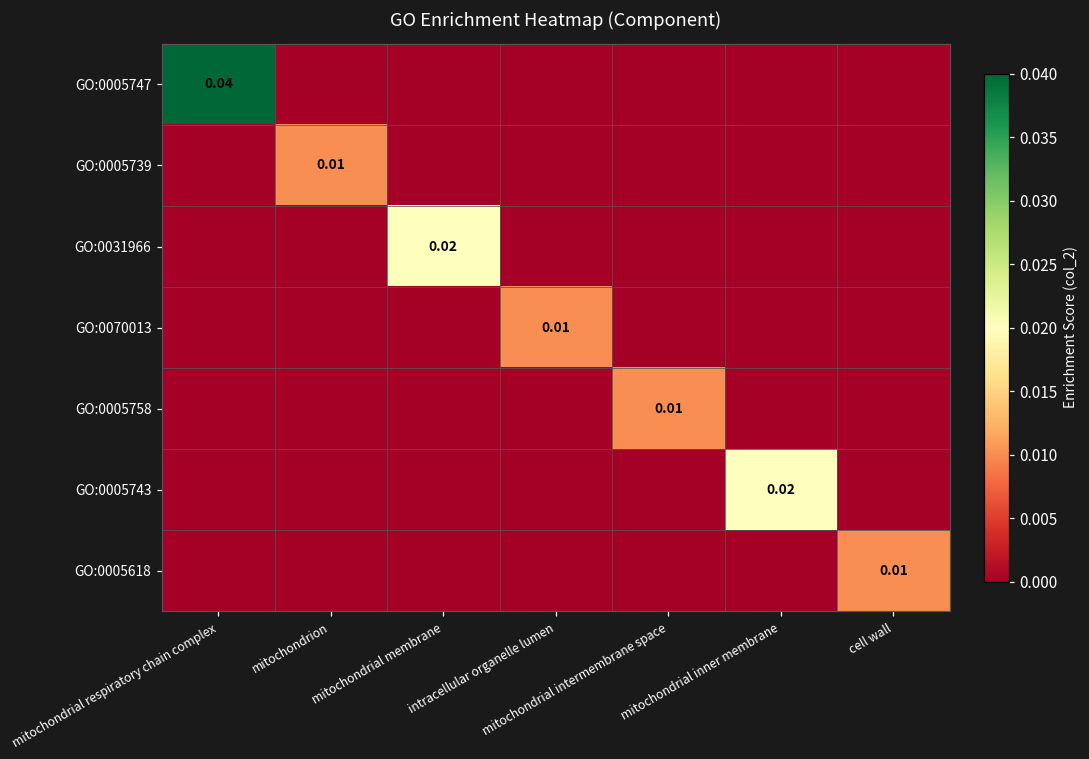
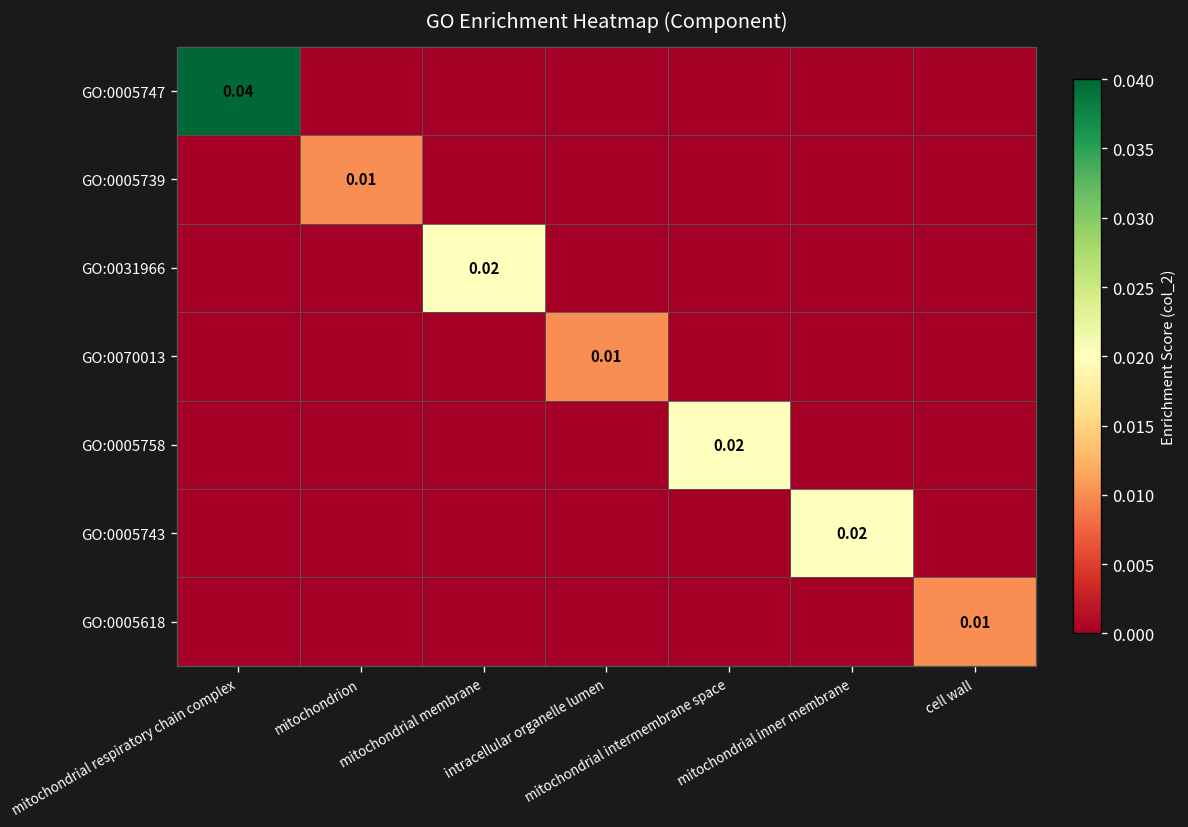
GO:0005758, mitochondrial intermembrane space: 0.01 -> 0.02
